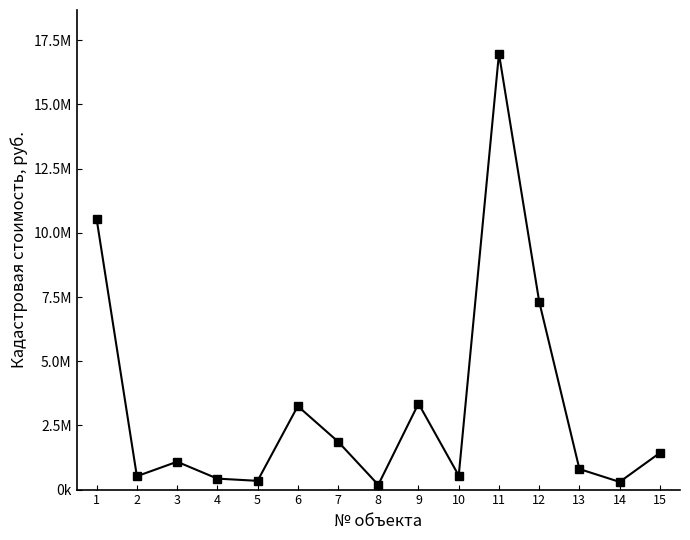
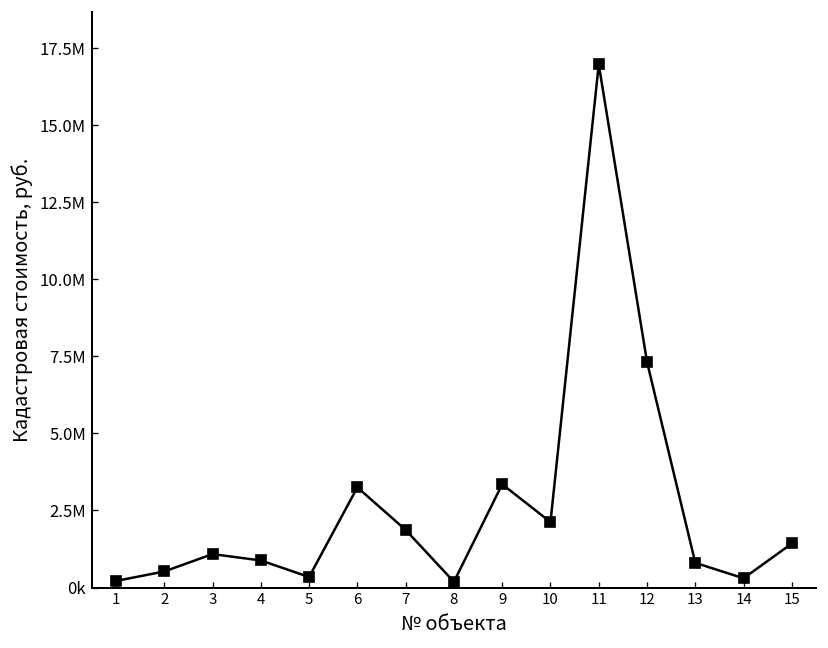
1: 10500000 -> 200000
4: 400000 -> 900000
10: 500000 -> 2100000
